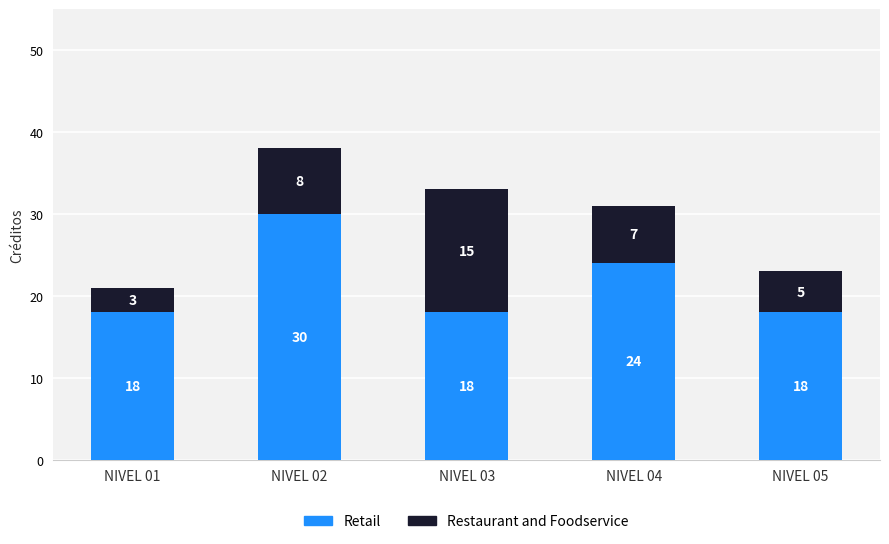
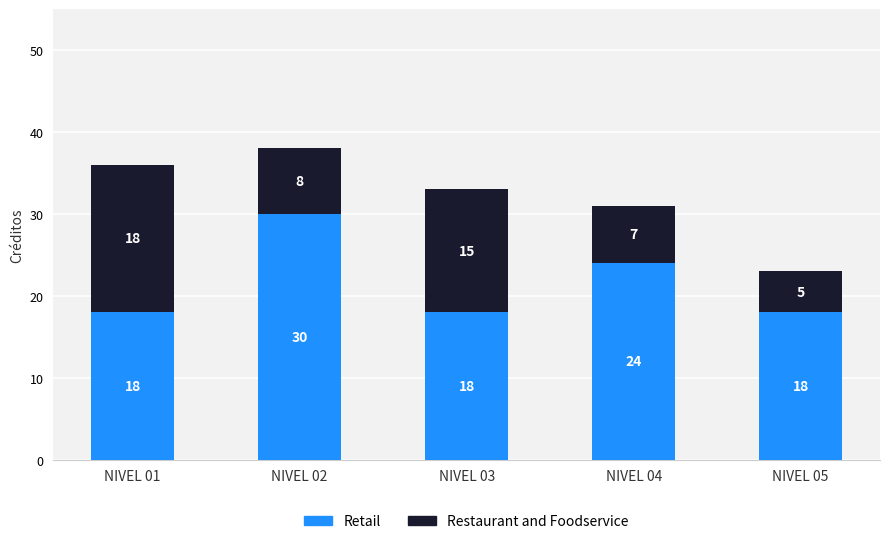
Restaurant and Foodservice, NIVEL 01: 3 -> 18
